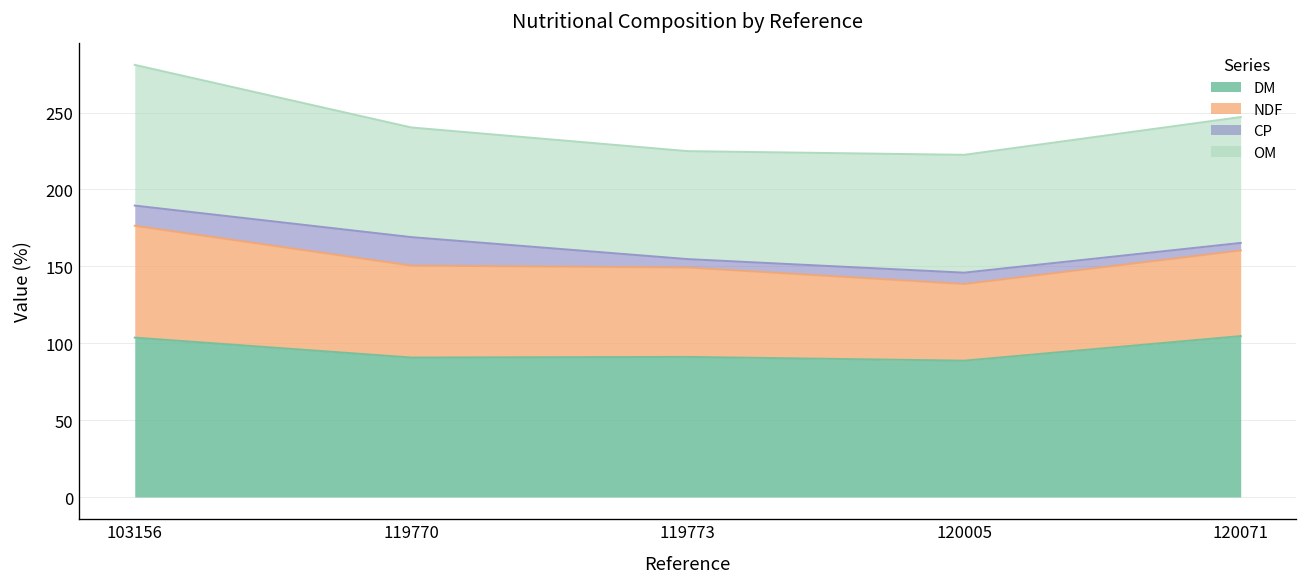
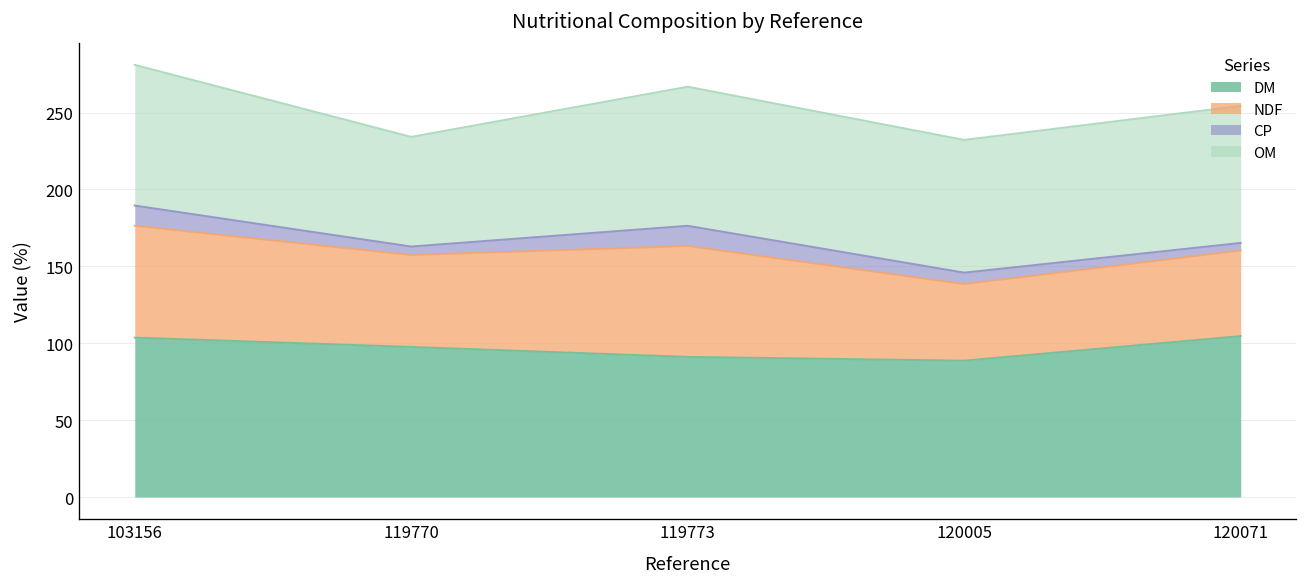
DM, 119770: 91 -> 98
CP, 119770: 19 -> 6
NDF, 119773: 58 -> 72
CP, 119773: 5 -> 13
OM, 119773: 70 -> 90
OM, 120005: 77 -> 86
OM, 120071: 82 -> 89
